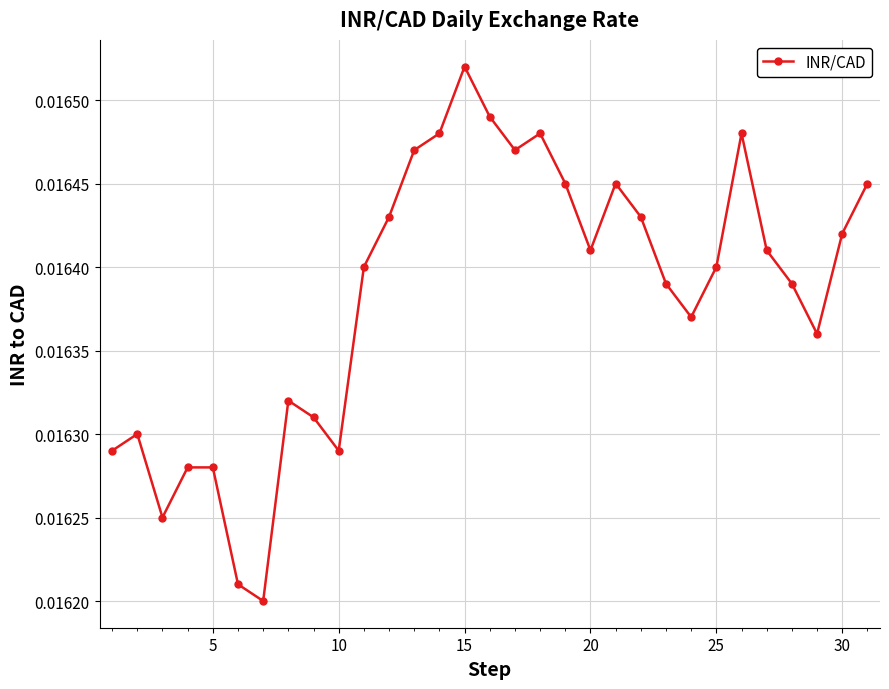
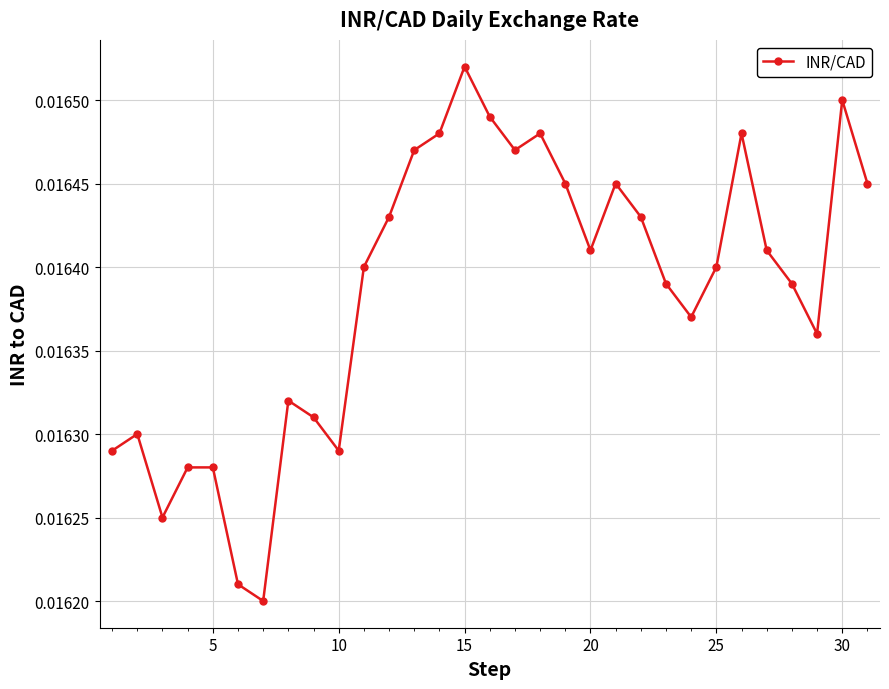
30: 0.01642 -> 0.01650
